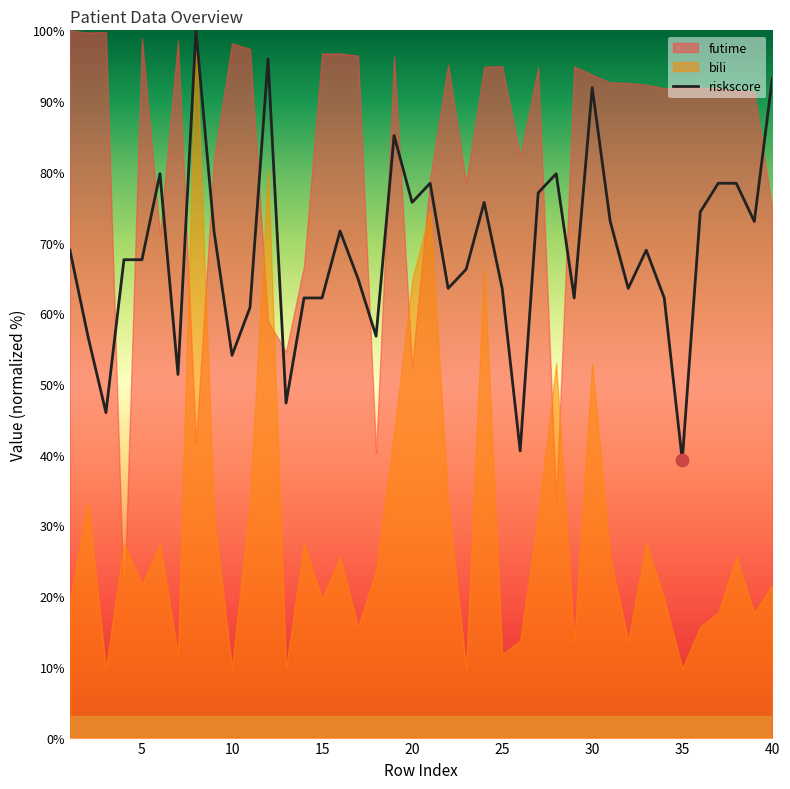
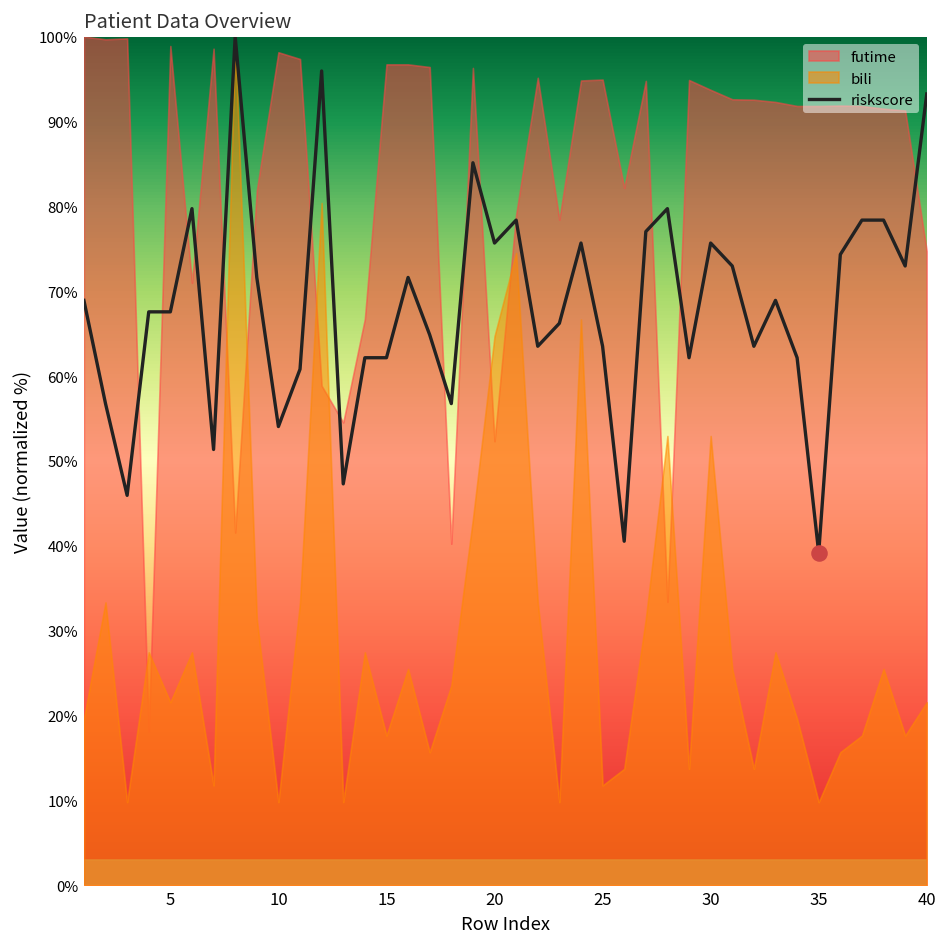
bili, 15: 20% -> 18%
riskscore, 30: 92% -> 76%
